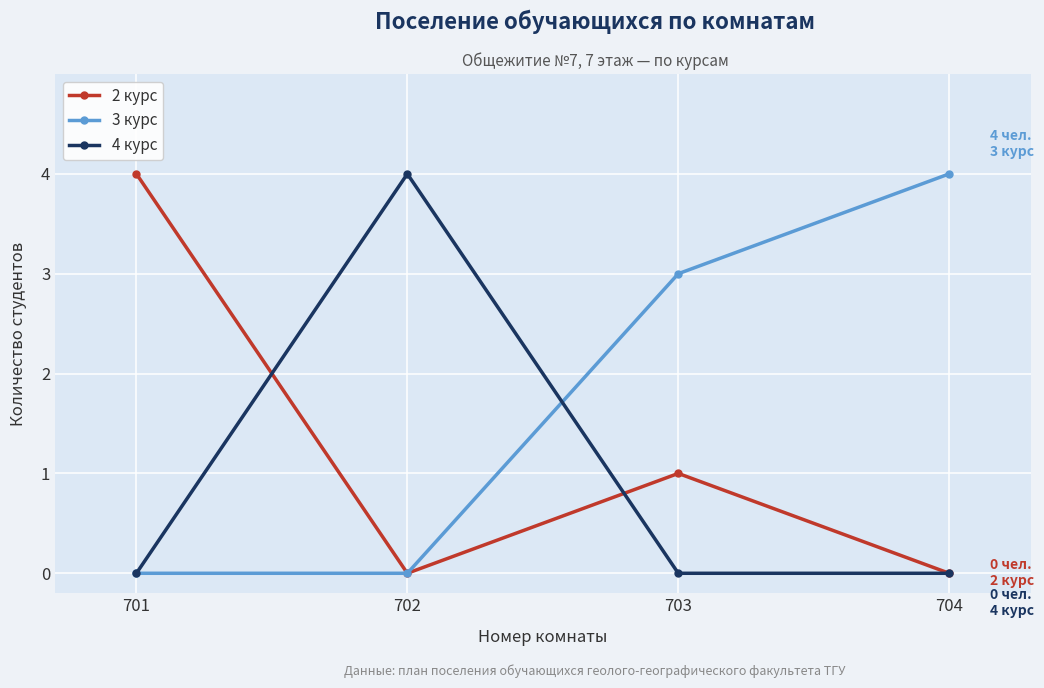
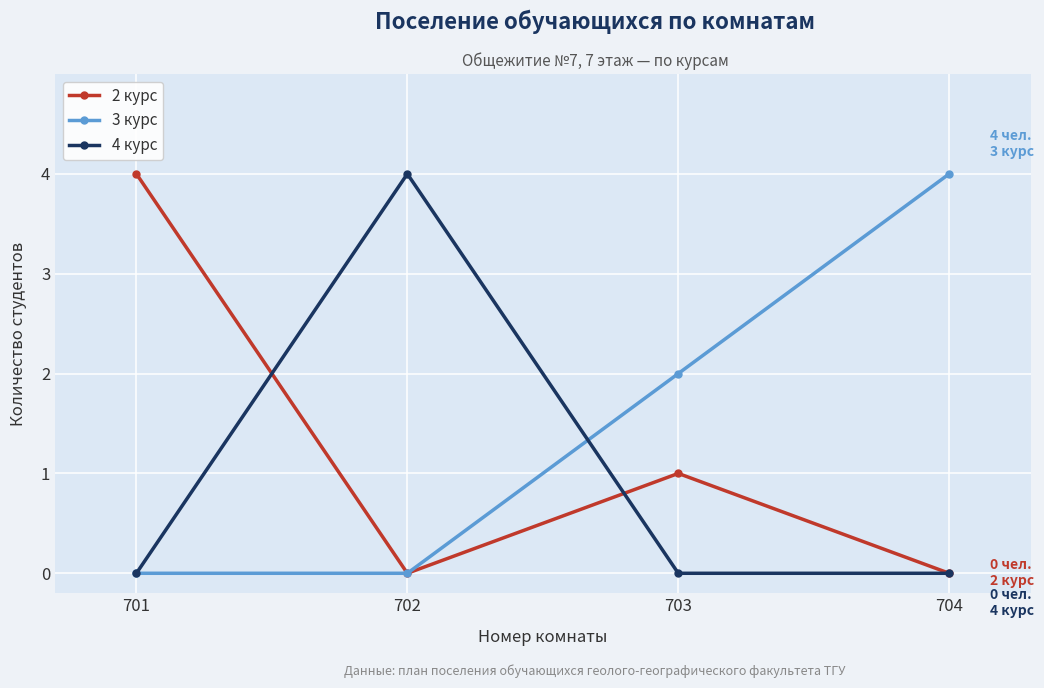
3 курс, 703: 3 -> 2
